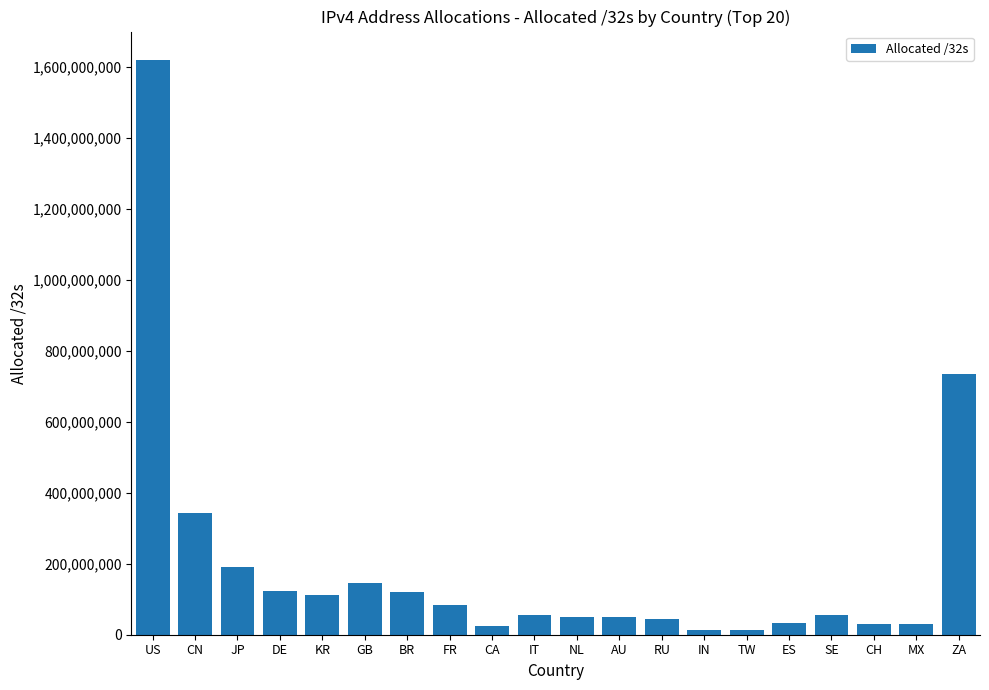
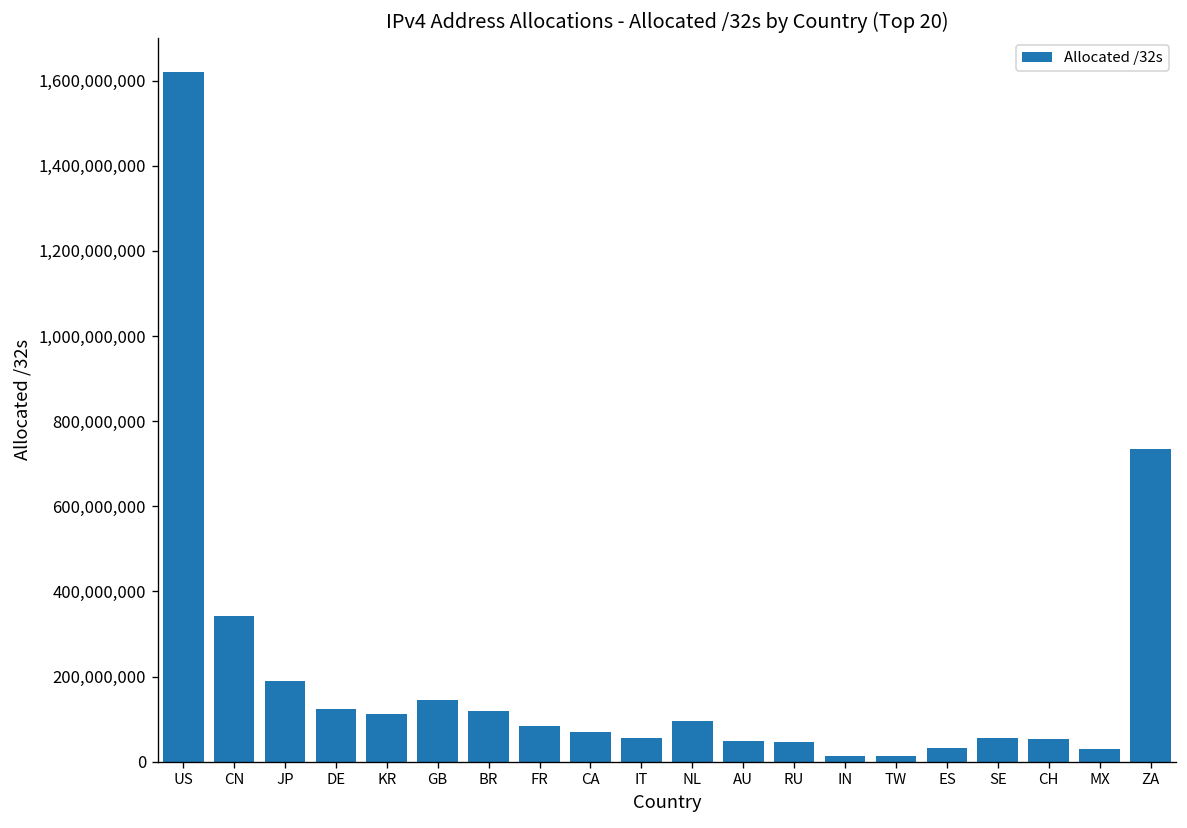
CA: 20,000,000 -> 70,000,000
NL: 50,000,000 -> 100,000,000
CH: 30,000,000 -> 50,000,000
